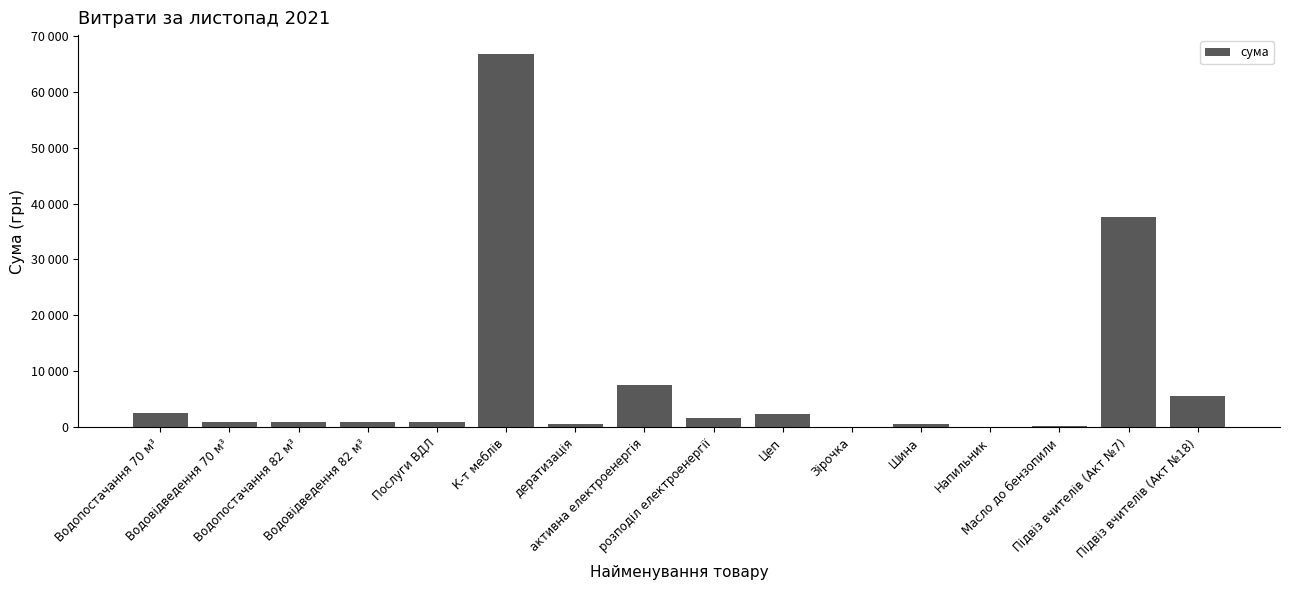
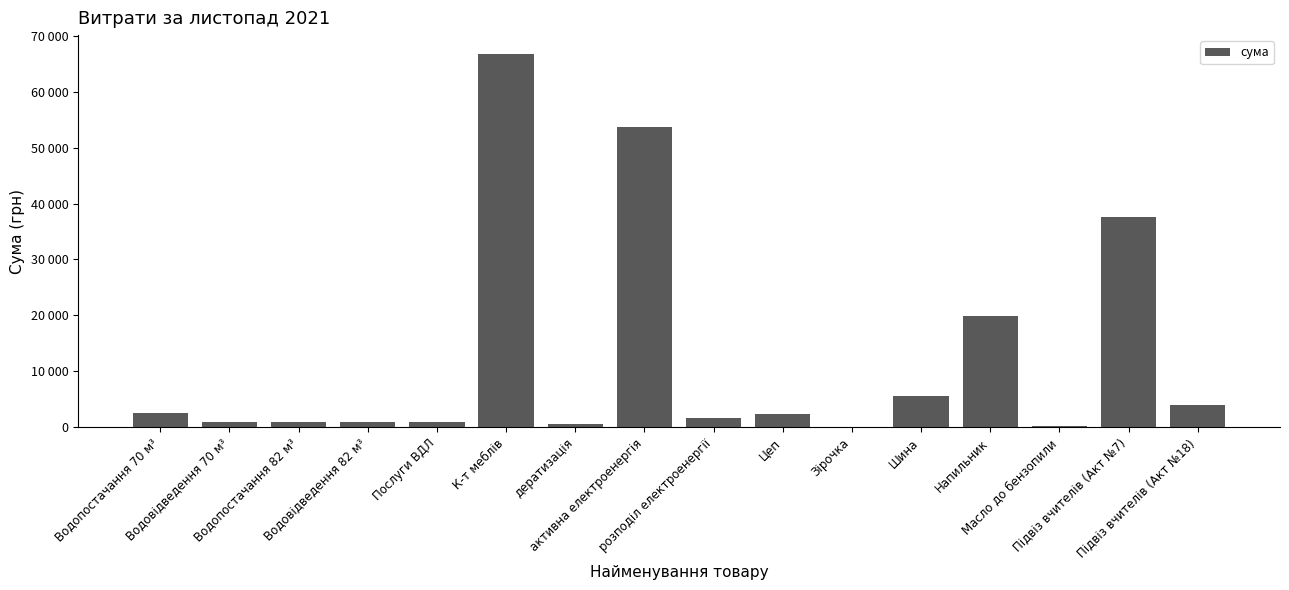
активна електроенергія: 8000 -> 54000
Шина: 0 -> 6000
Напильник: 0 -> 20000
Підвіз вчителів (Акт №18): 6000 -> 4000
